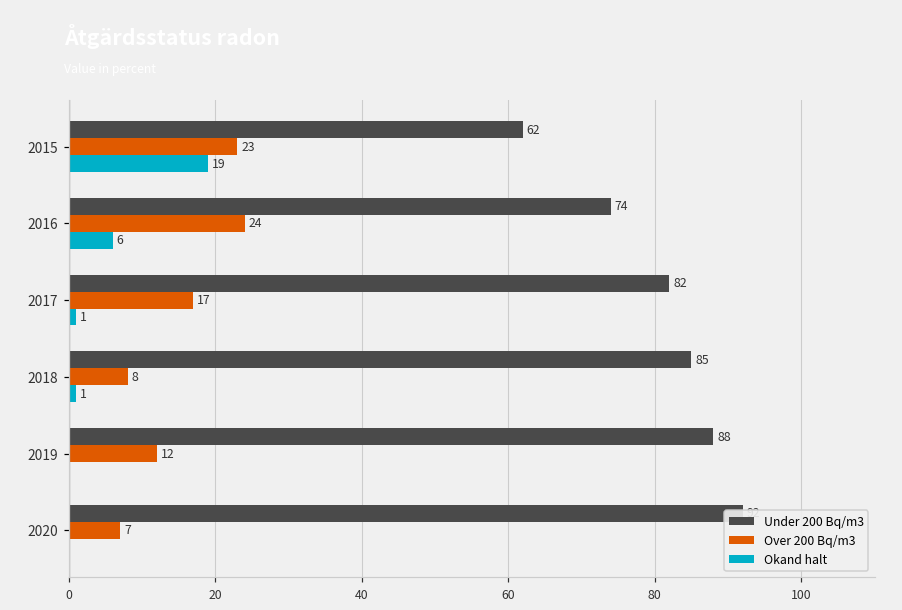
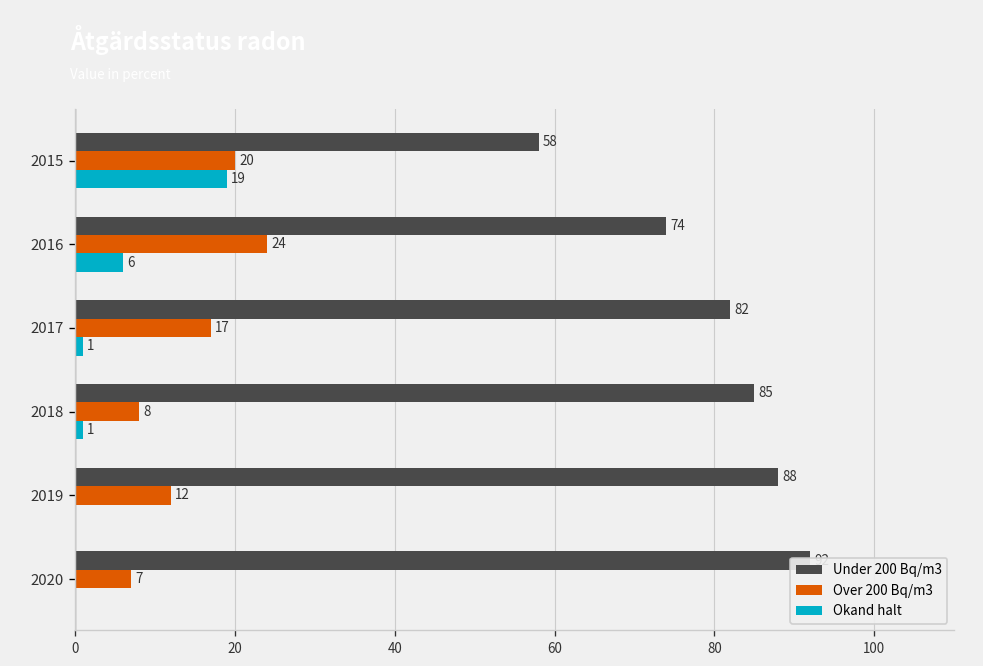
Under 200 Bq/m3, 2015: 62 -> 58
Over 200 Bq/m3, 2015: 23 -> 20
